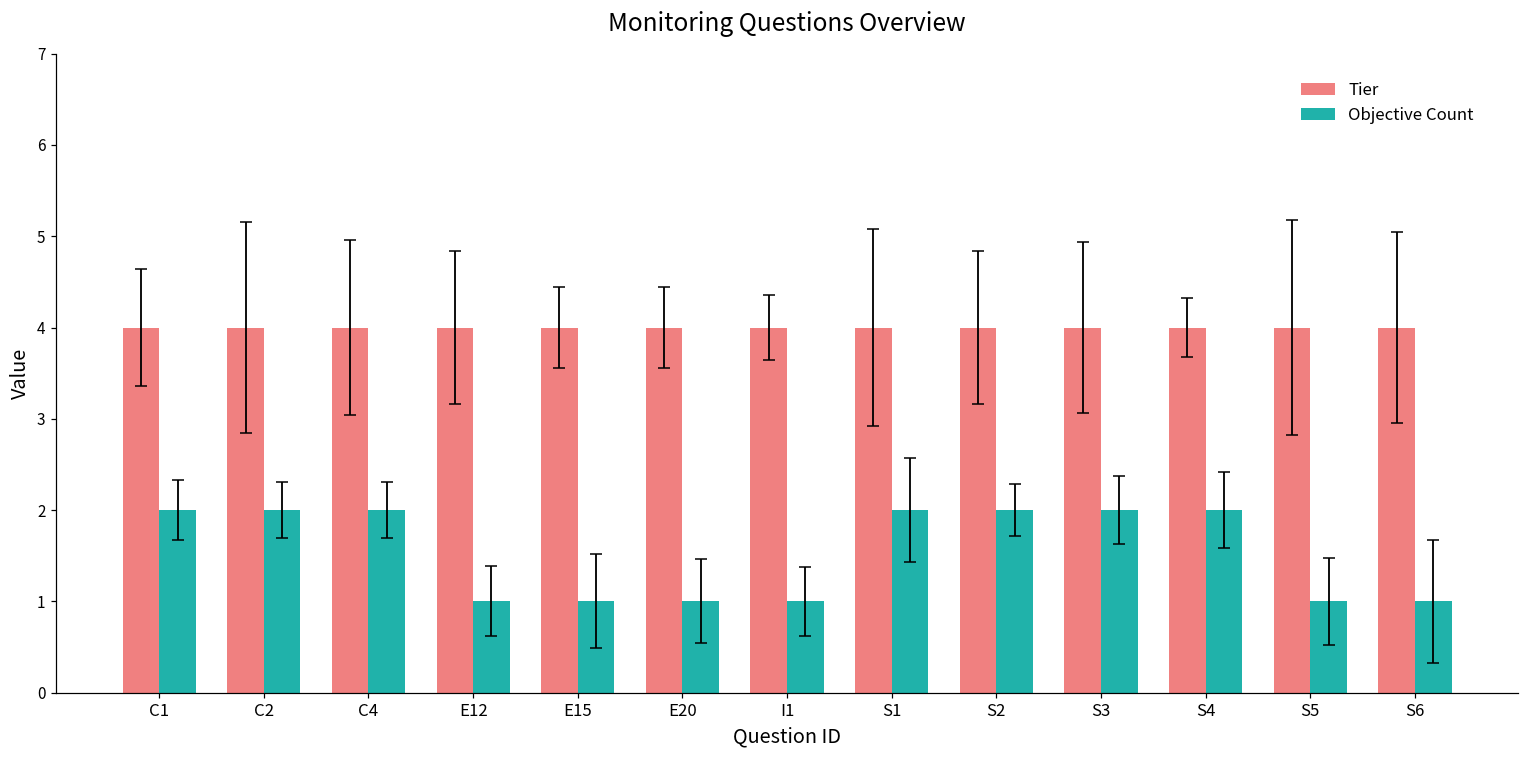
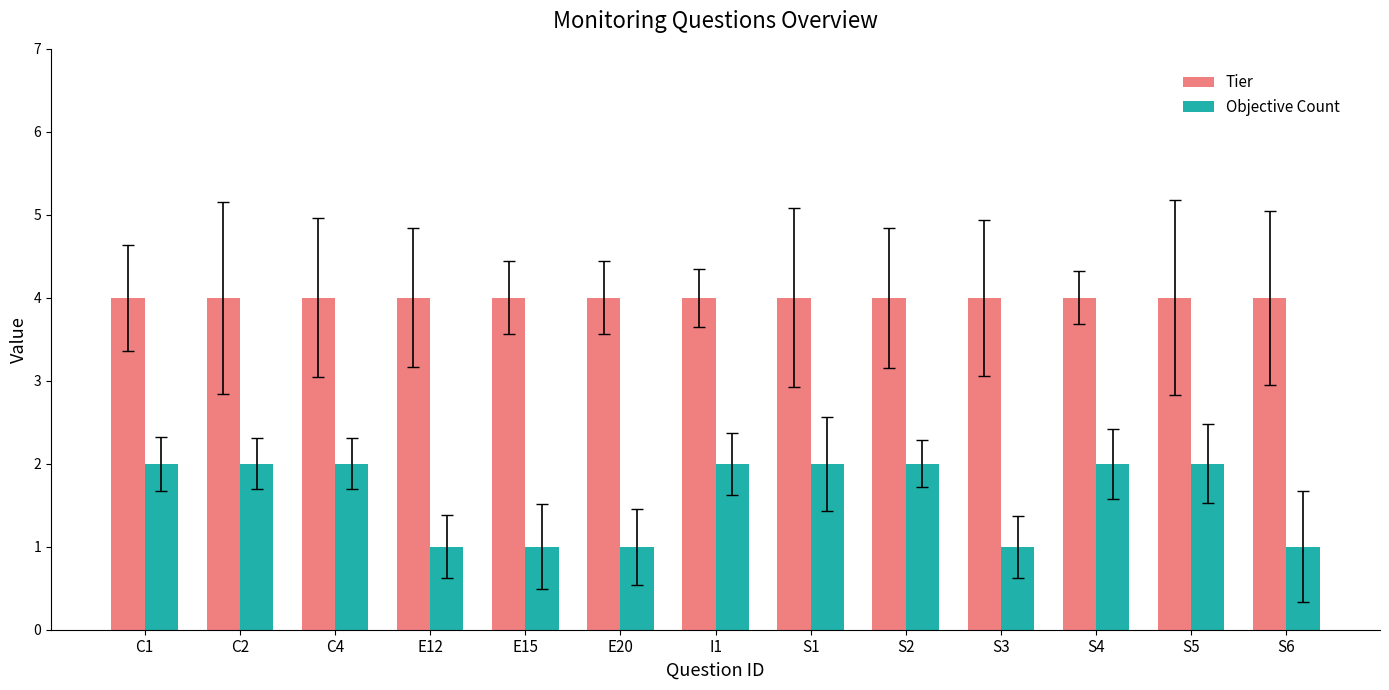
Objective Count, I1: 1 -> 2
Objective Count, S3: 2 -> 1
Objective Count, S5: 1 -> 2
